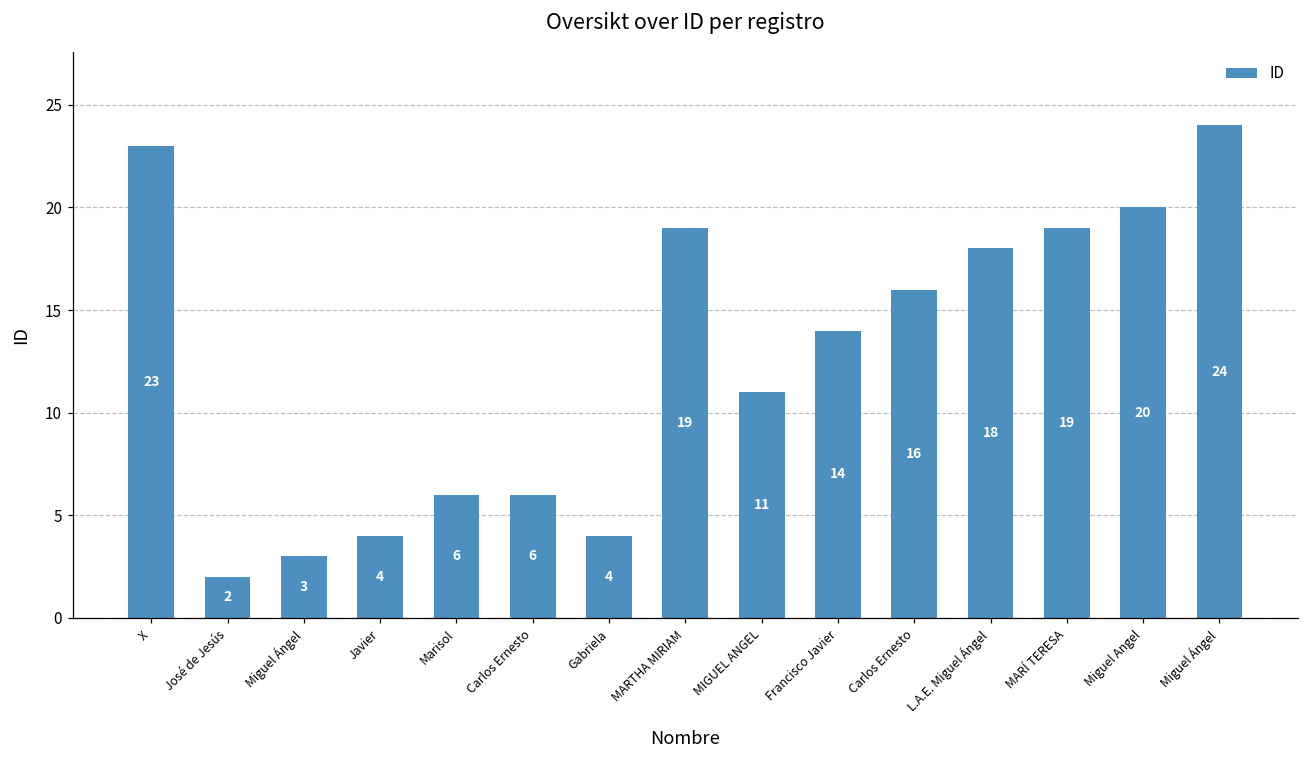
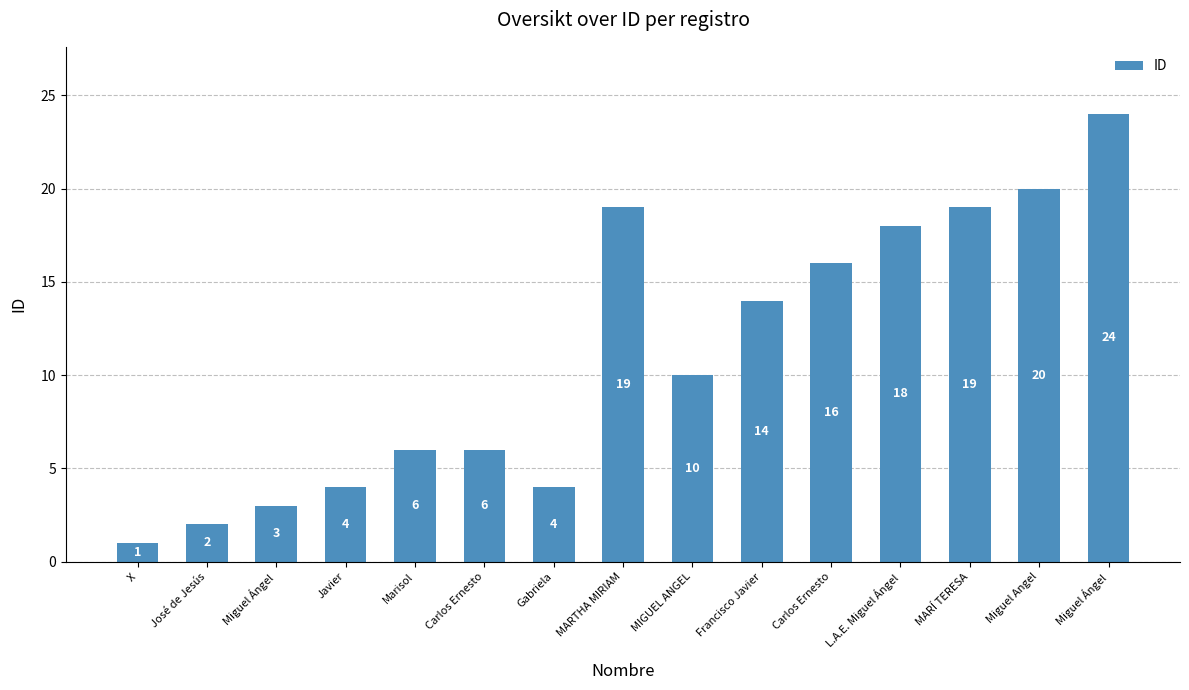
X: 23 -> 1
MIGUEL ANGEL: 11 -> 10
